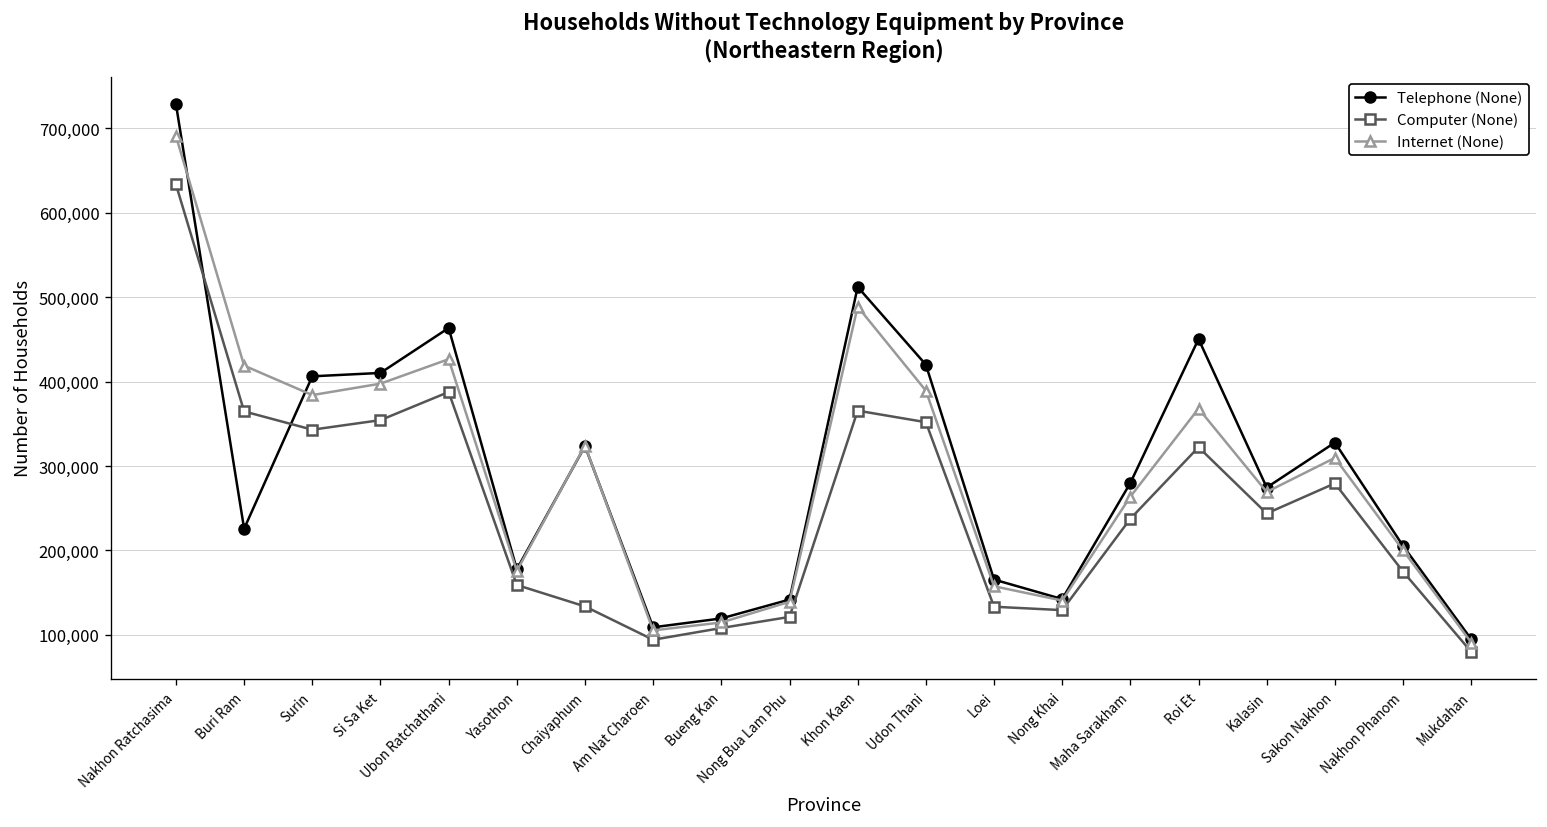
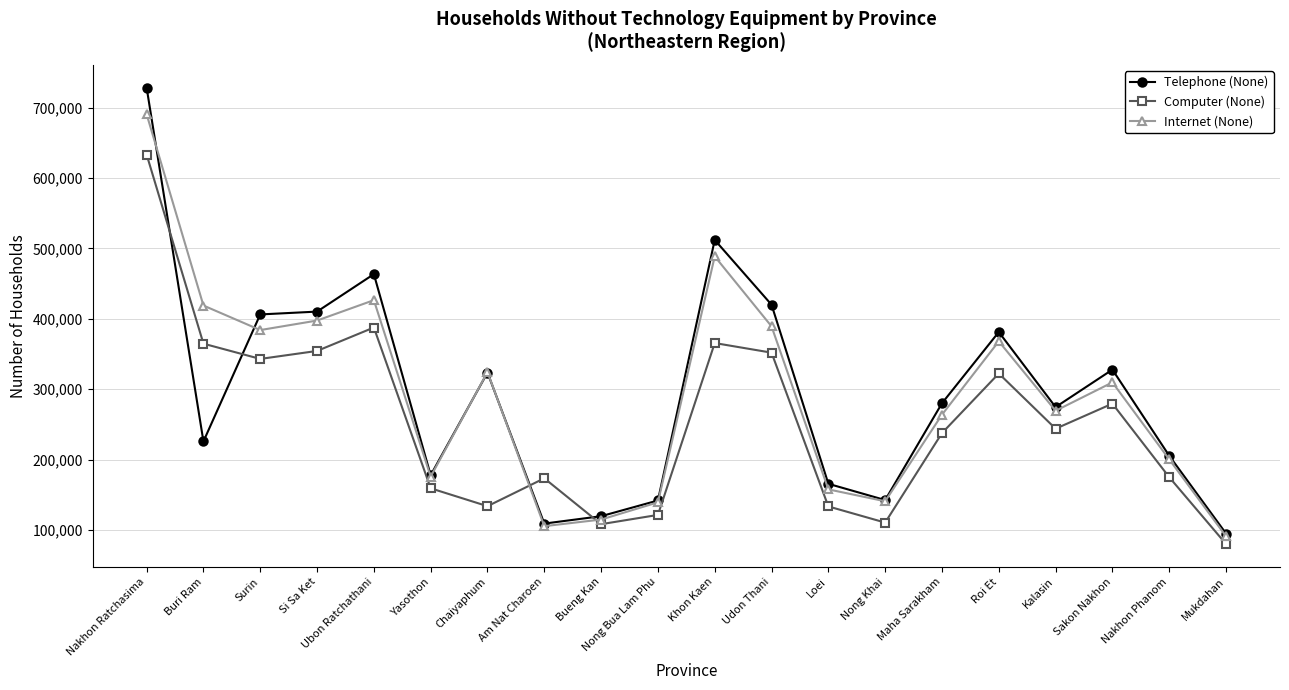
Computer (None), Am Nat Charoen: 90,000 -> 170,000
Computer (None), Nong Khai: 130,000 -> 110,000
Telephone (None), Roi Et: 450,000 -> 380,000
